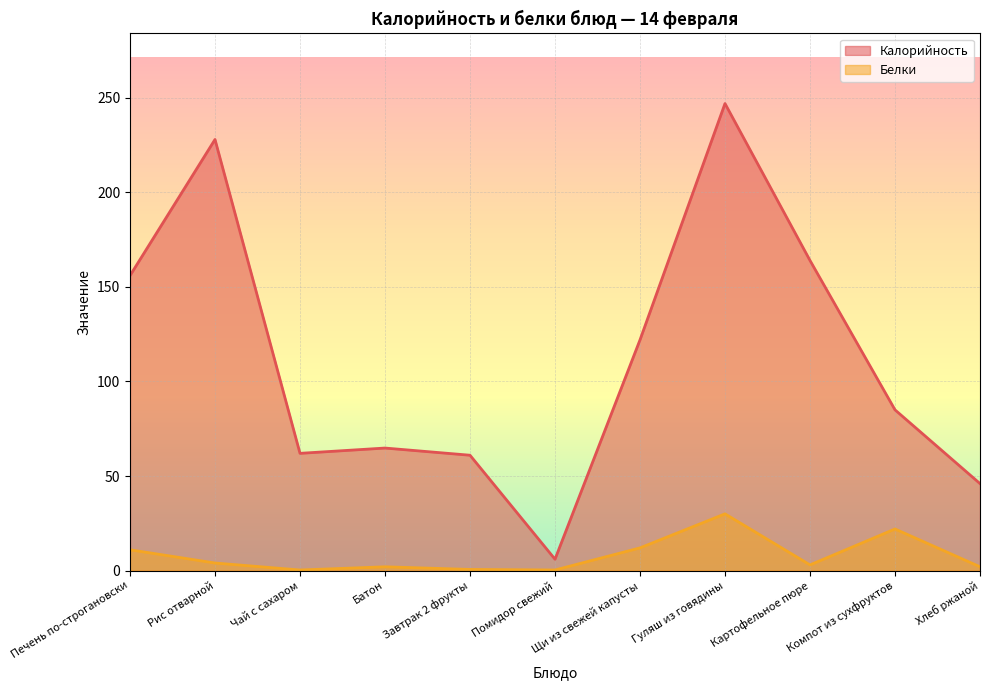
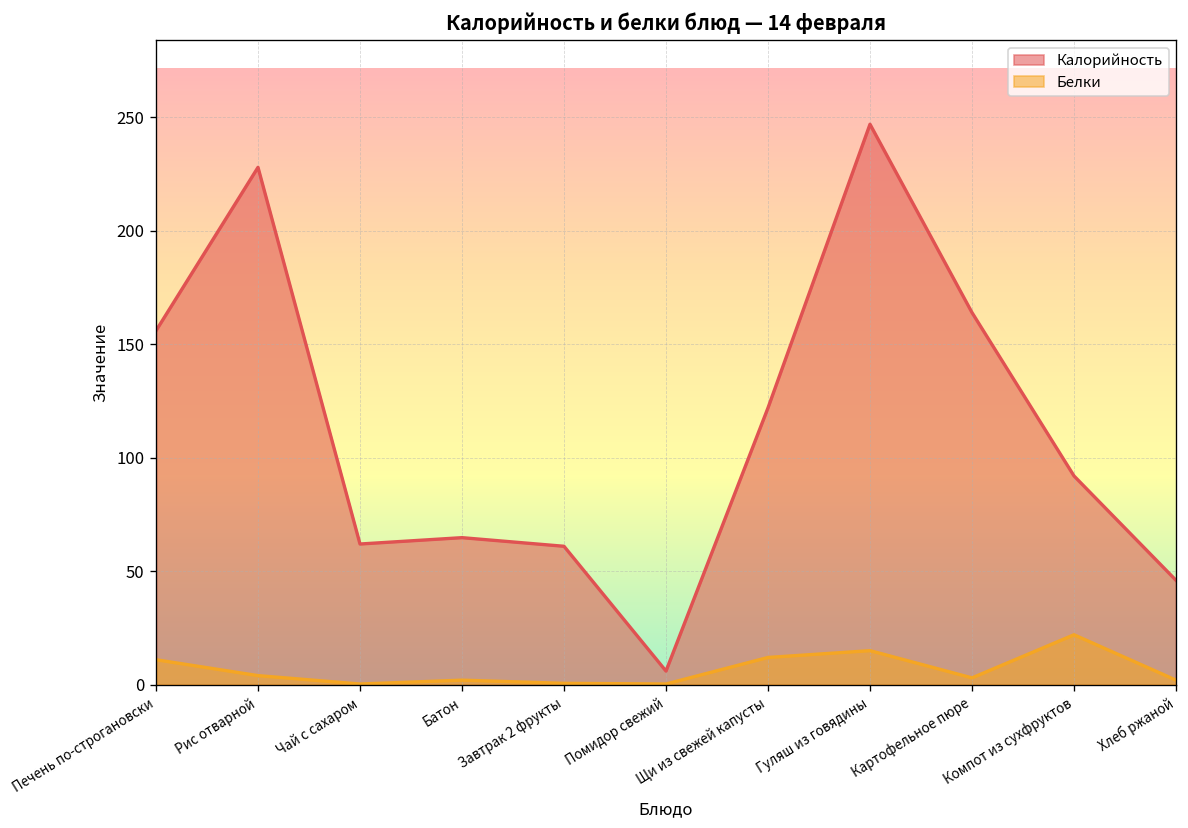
Белки, Гуляш из говядины: 30 -> 15
Калорийность, Компот из сухфруктов: 85 -> 92
